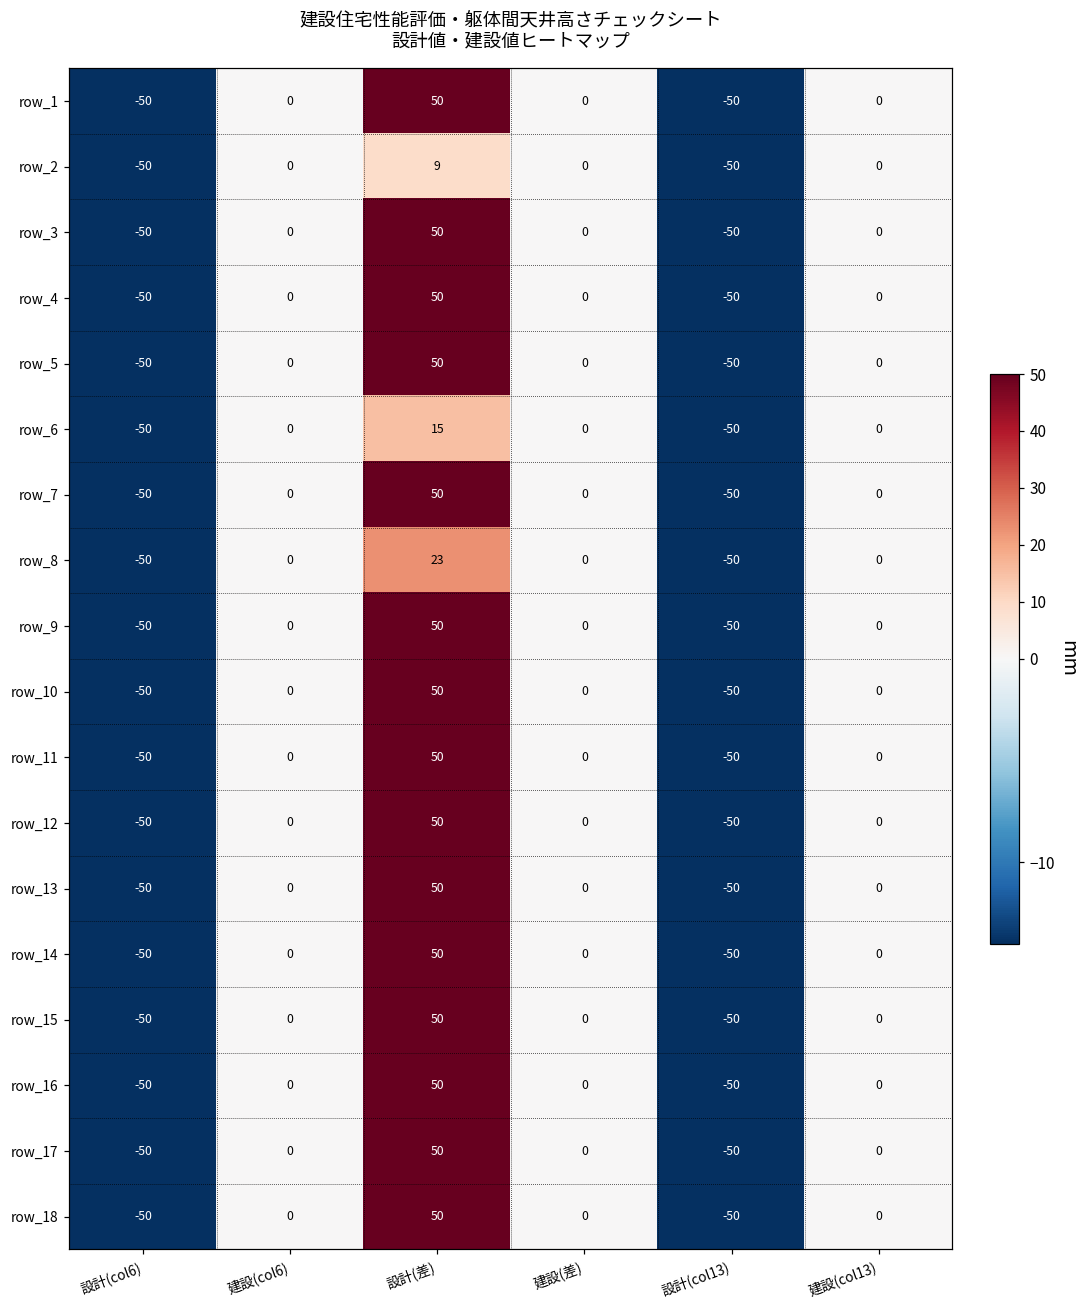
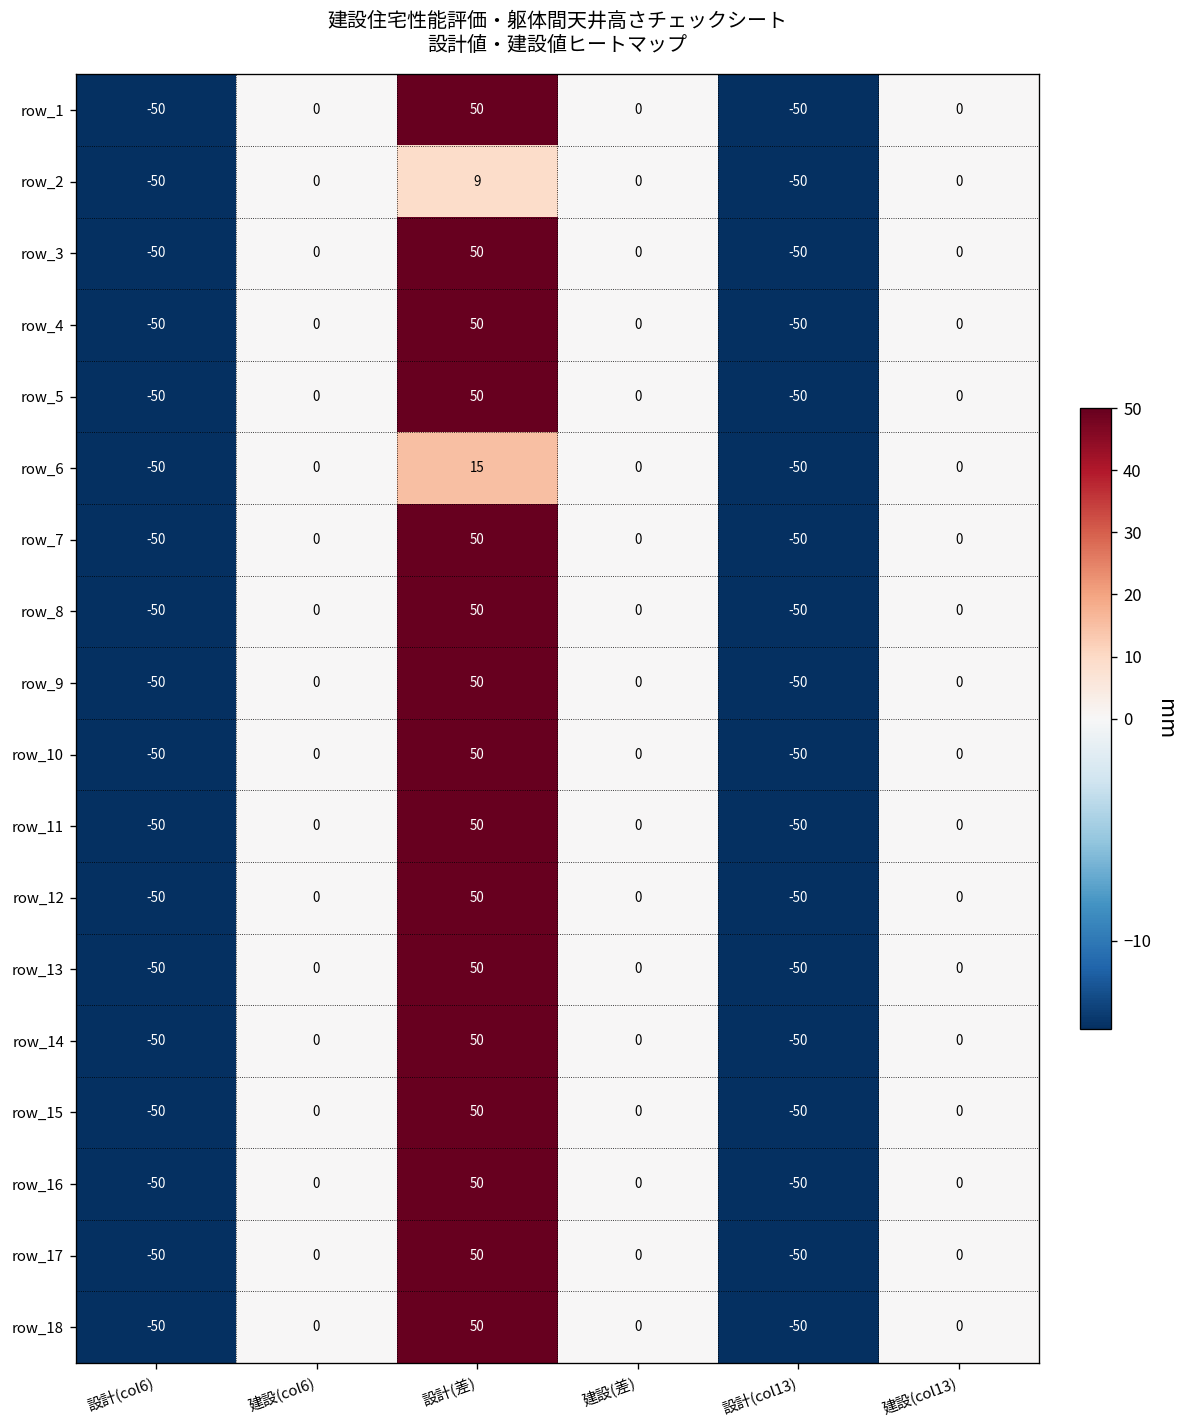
row_8, 設計(差): 23 -> 50
